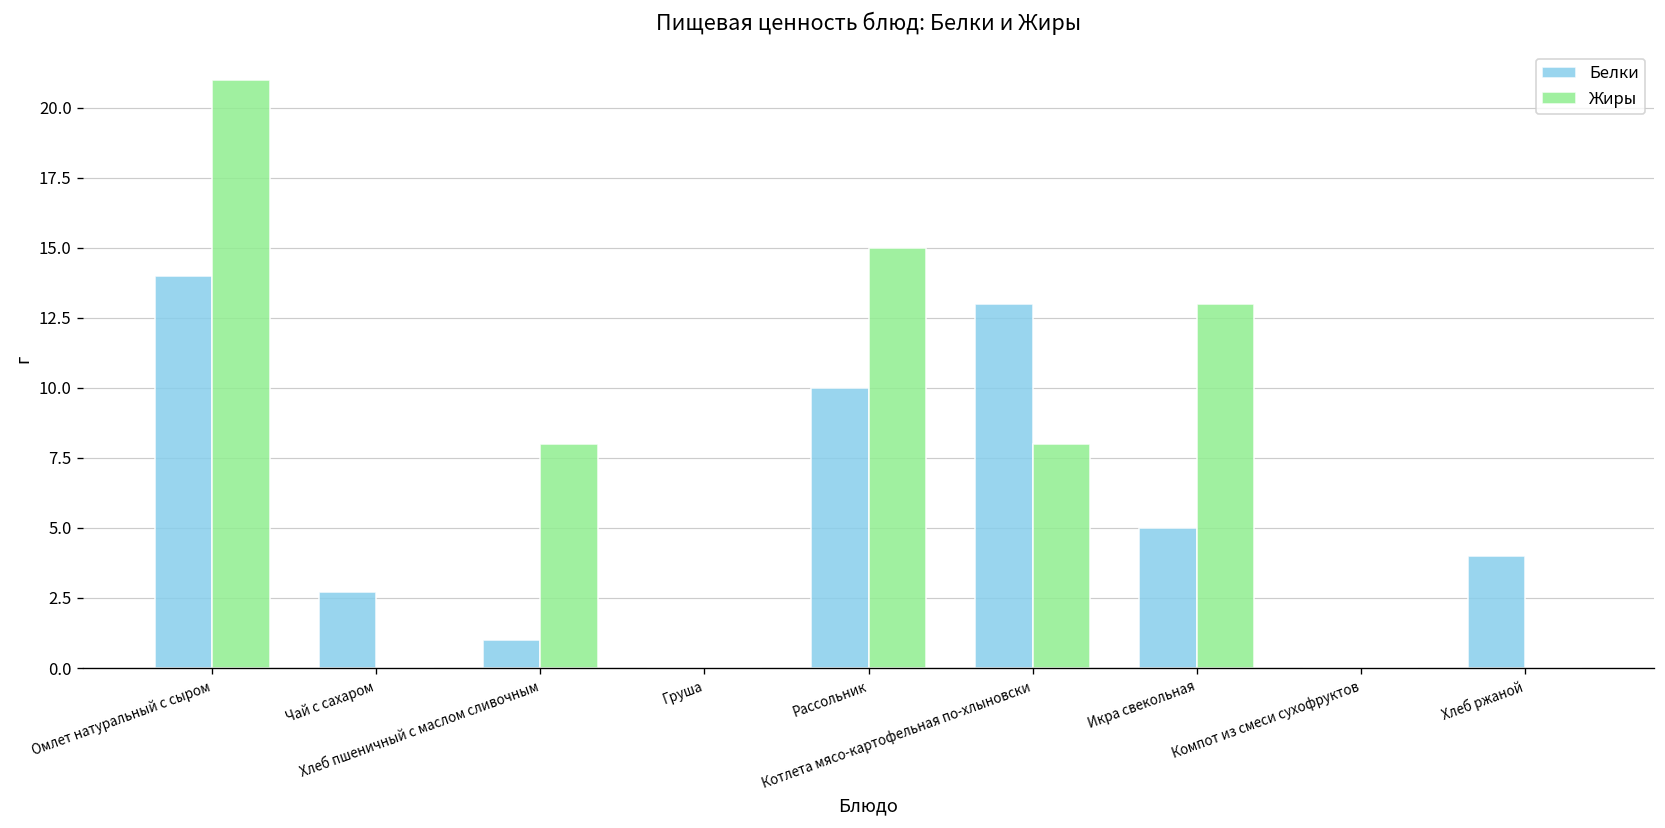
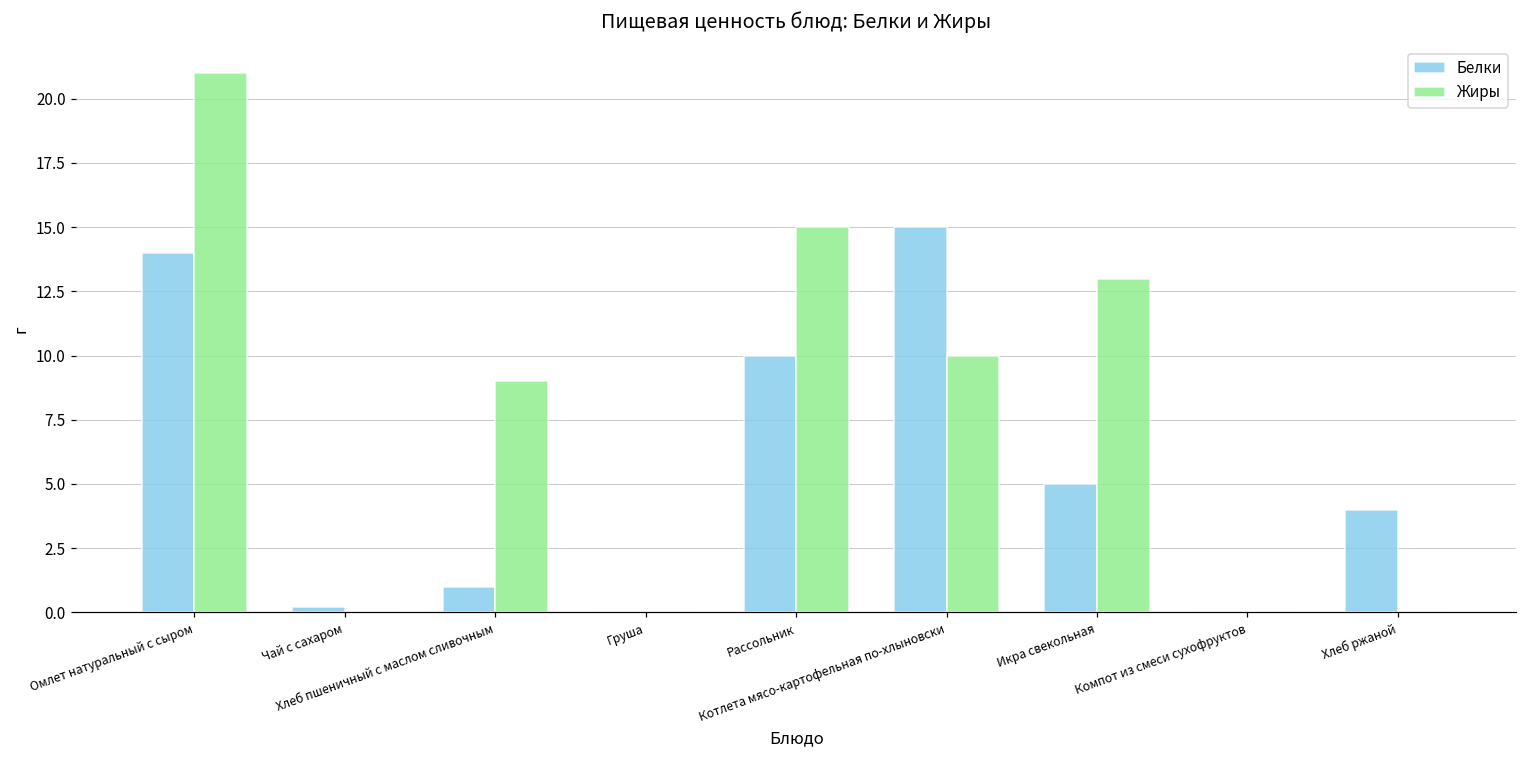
Белки, Чай с сахаром: 2.7 -> 0.2
Жиры, Хлеб пшеничный с маслом сливочным: 8 -> 9
Белки, Котлета мясо-картофельная по-хлыновски: 13 -> 15
Жиры, Котлета мясо-картофельная по-хлыновски: 8 -> 10
